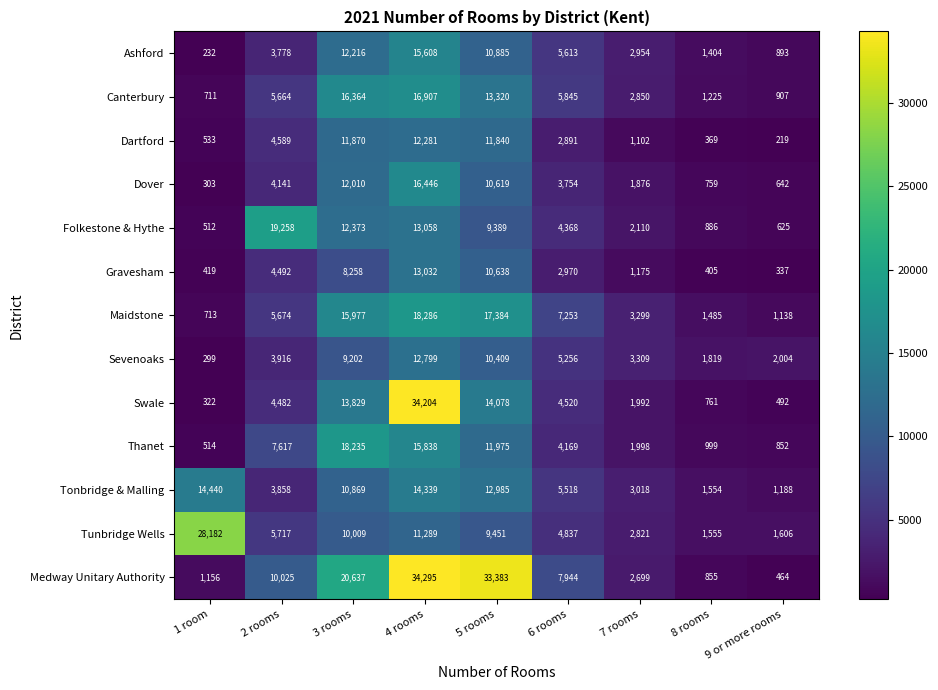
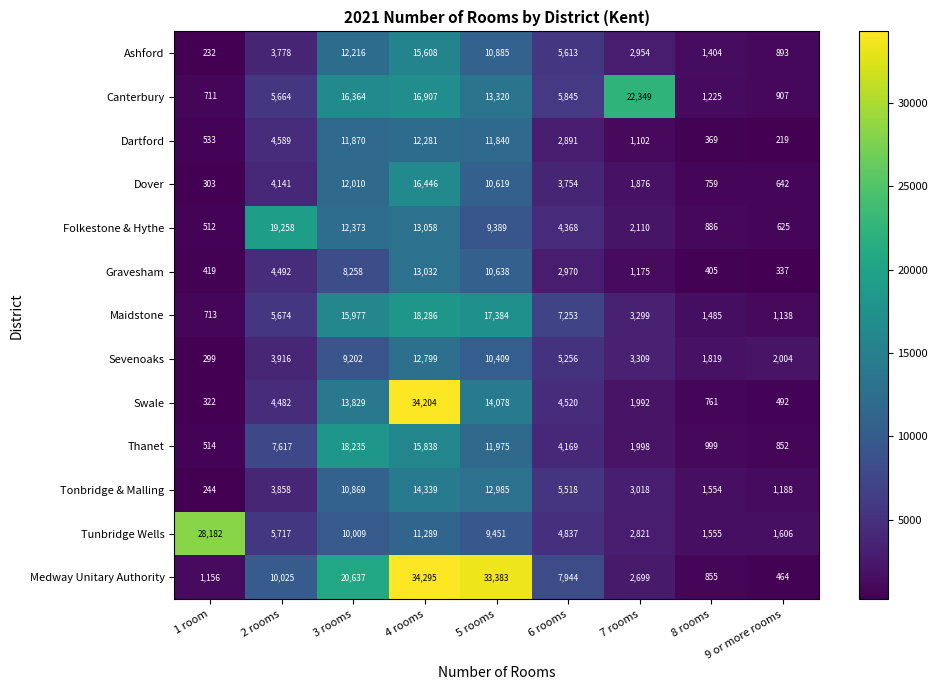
Canterbury, 7 rooms: 2,850 -> 22,349
Tonbridge & Malling, 1 room: 14,440 -> 244
